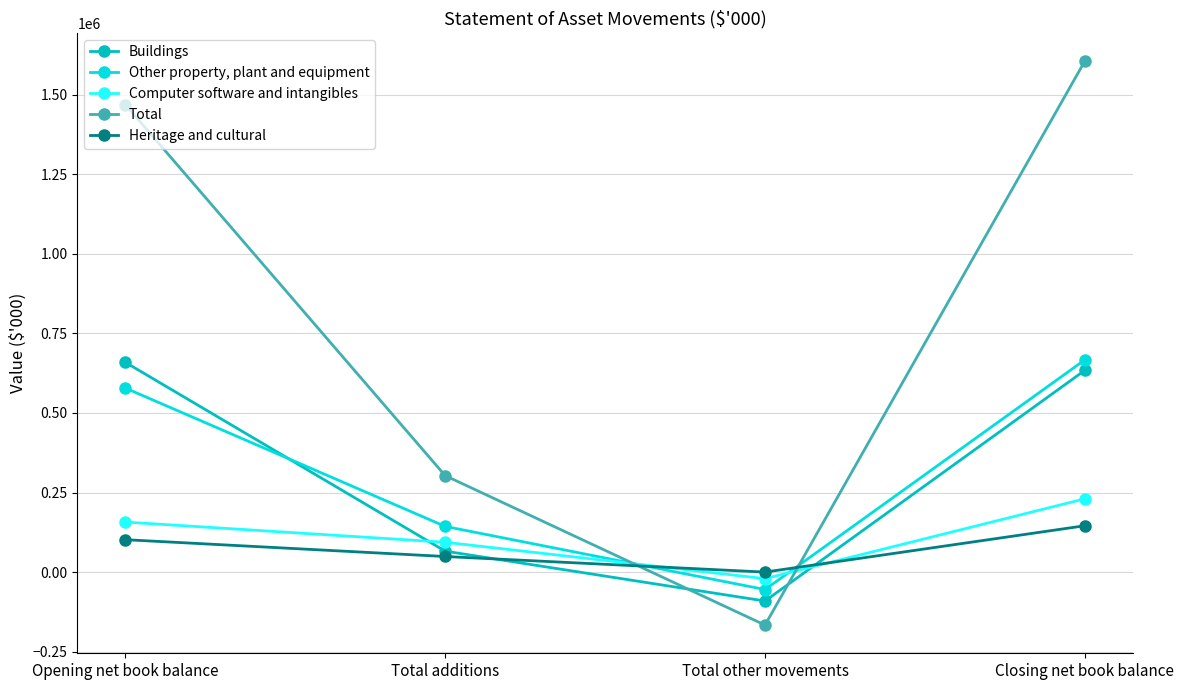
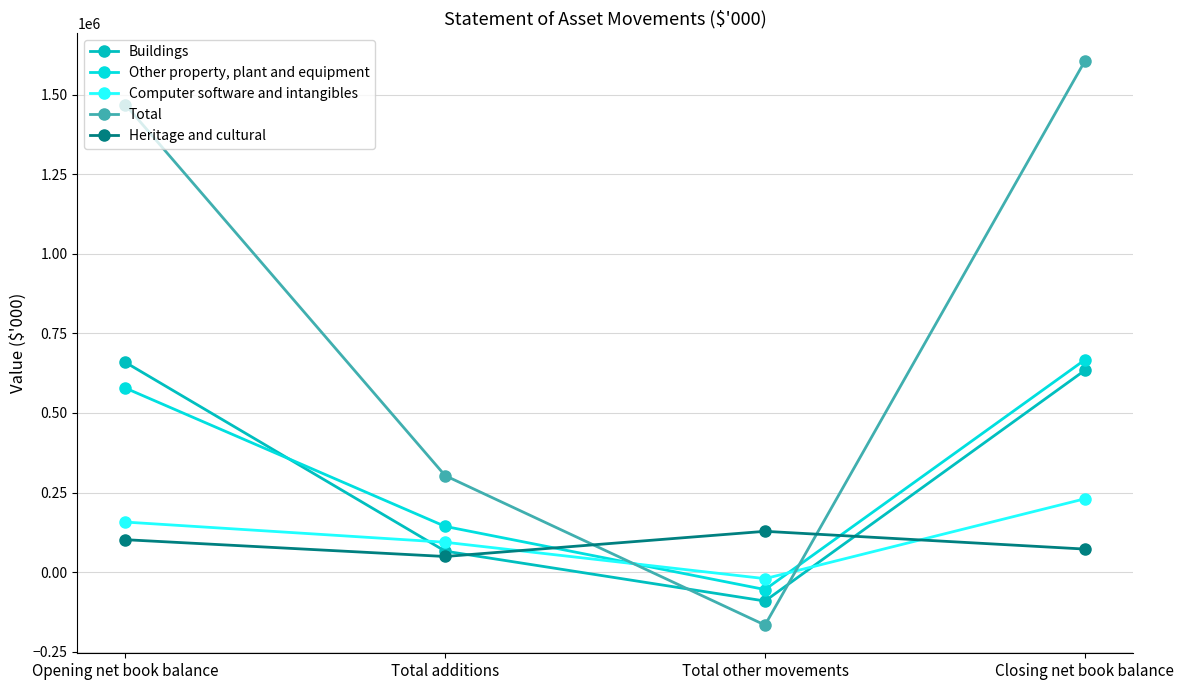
Heritage and cultural, Total other movements: 0 -> 130000
Heritage and cultural, Closing net book balance: 150000 -> 70000
